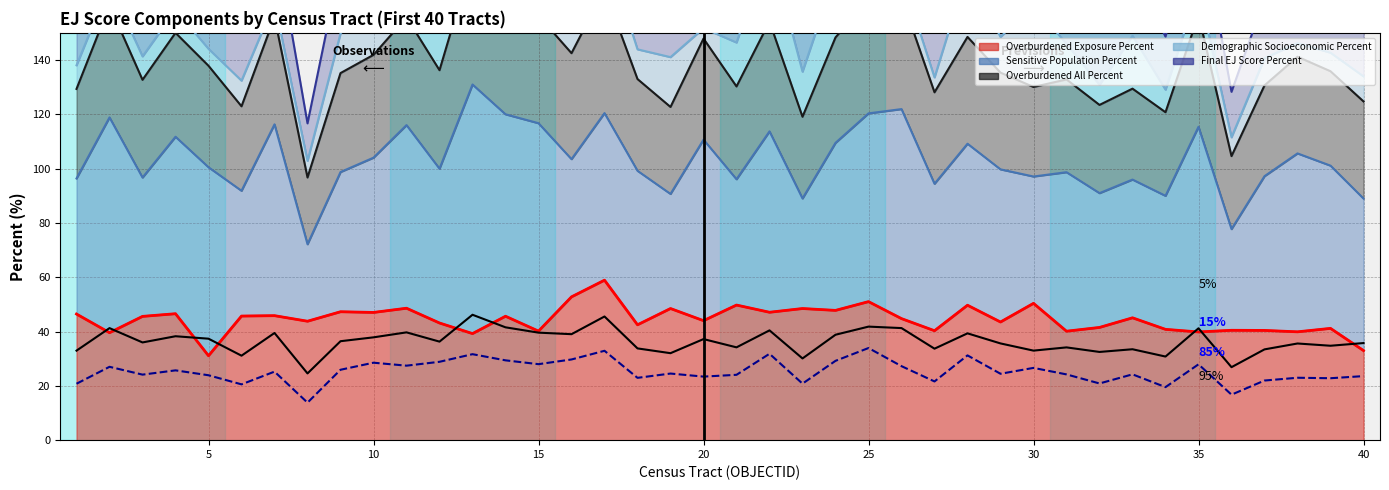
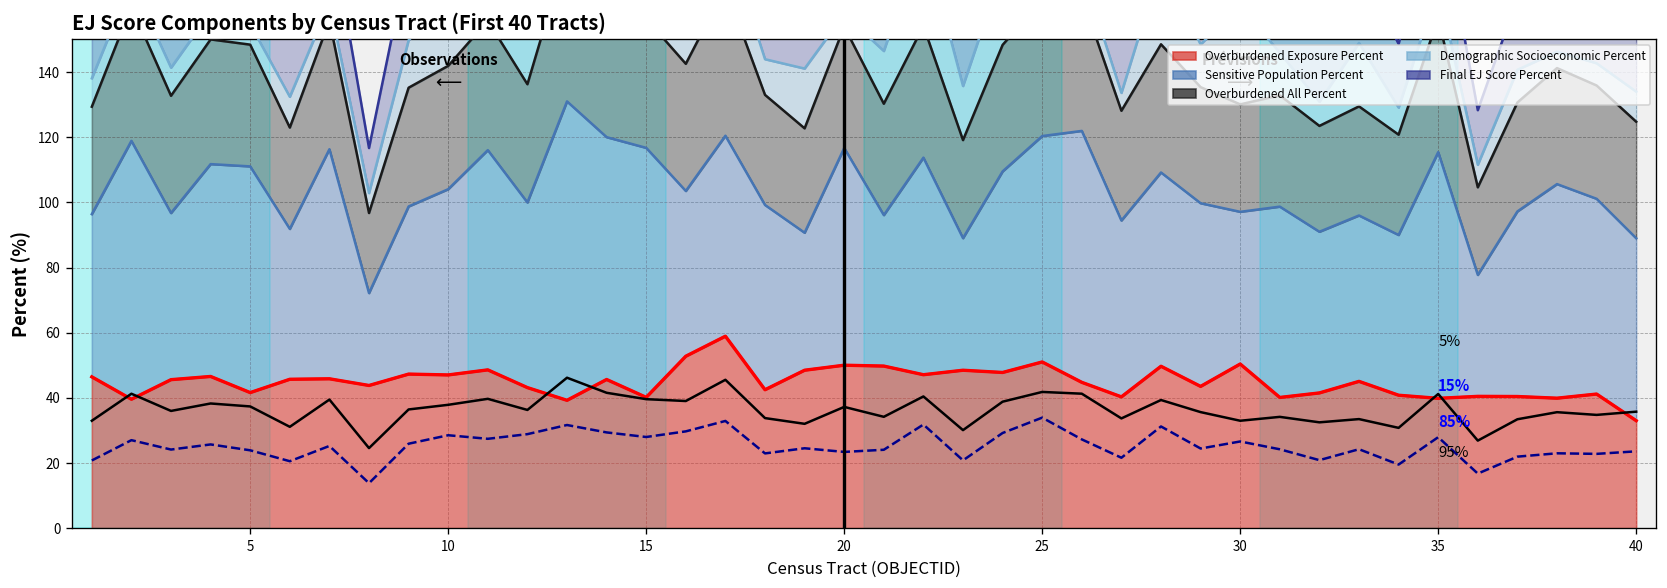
Overburdened Exposure Percent, 5: 31 -> 42
Overburdened Exposure Percent, 20: 44 -> 50
